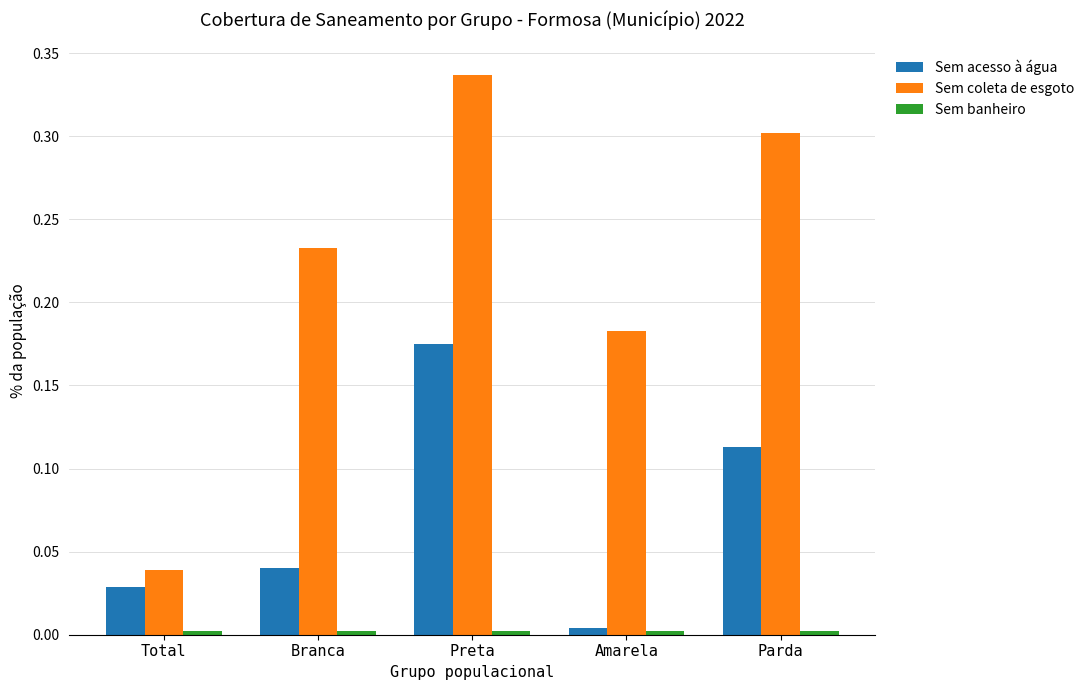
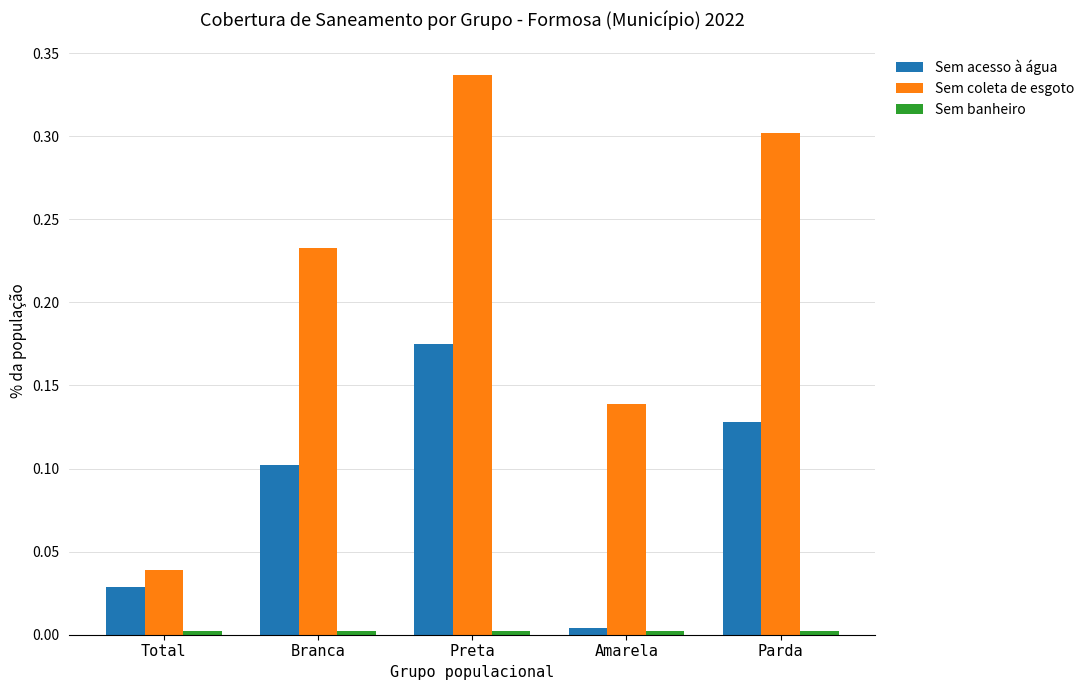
Sem acesso à água, Branca: 0.040 -> 0.102
Sem coleta de esgoto, Amarela: 0.183 -> 0.139
Sem acesso à água, Parda: 0.113 -> 0.128
